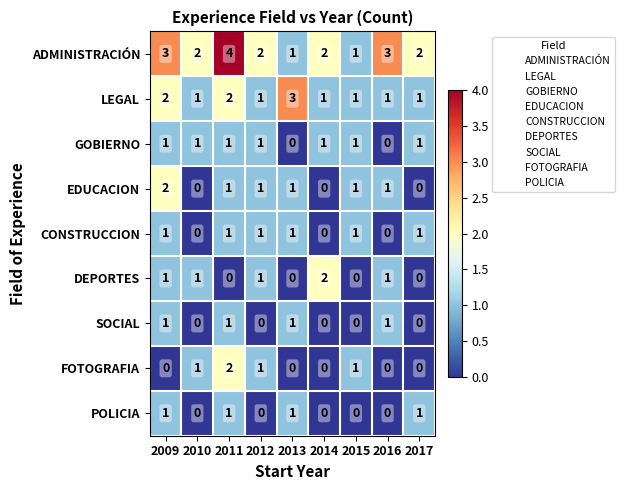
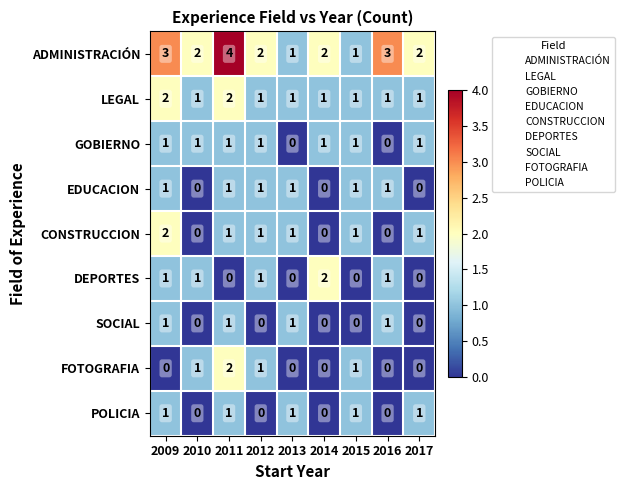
LEGAL, 2013: 3 -> 1
EDUCACION, 2009: 2 -> 1
CONSTRUCCION, 2009: 1 -> 2
POLICIA, 2015: 0 -> 1
